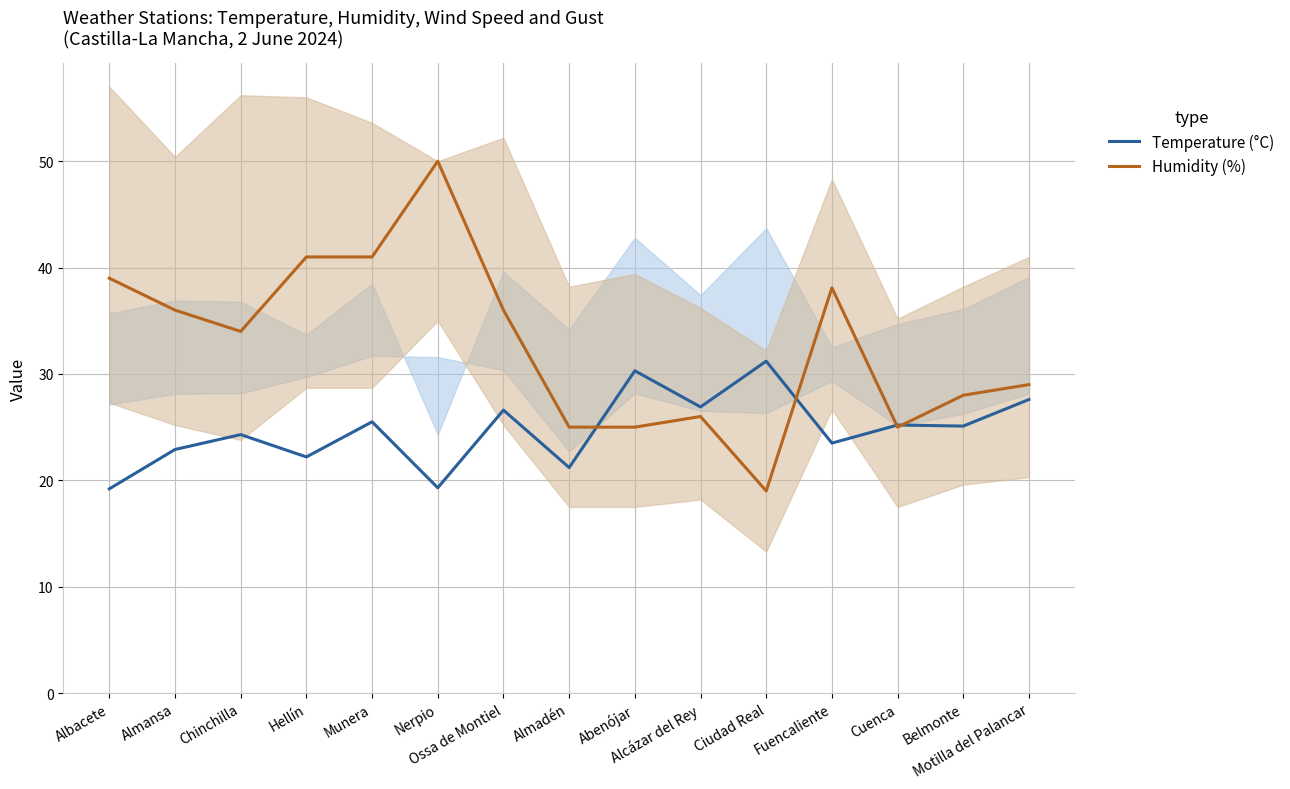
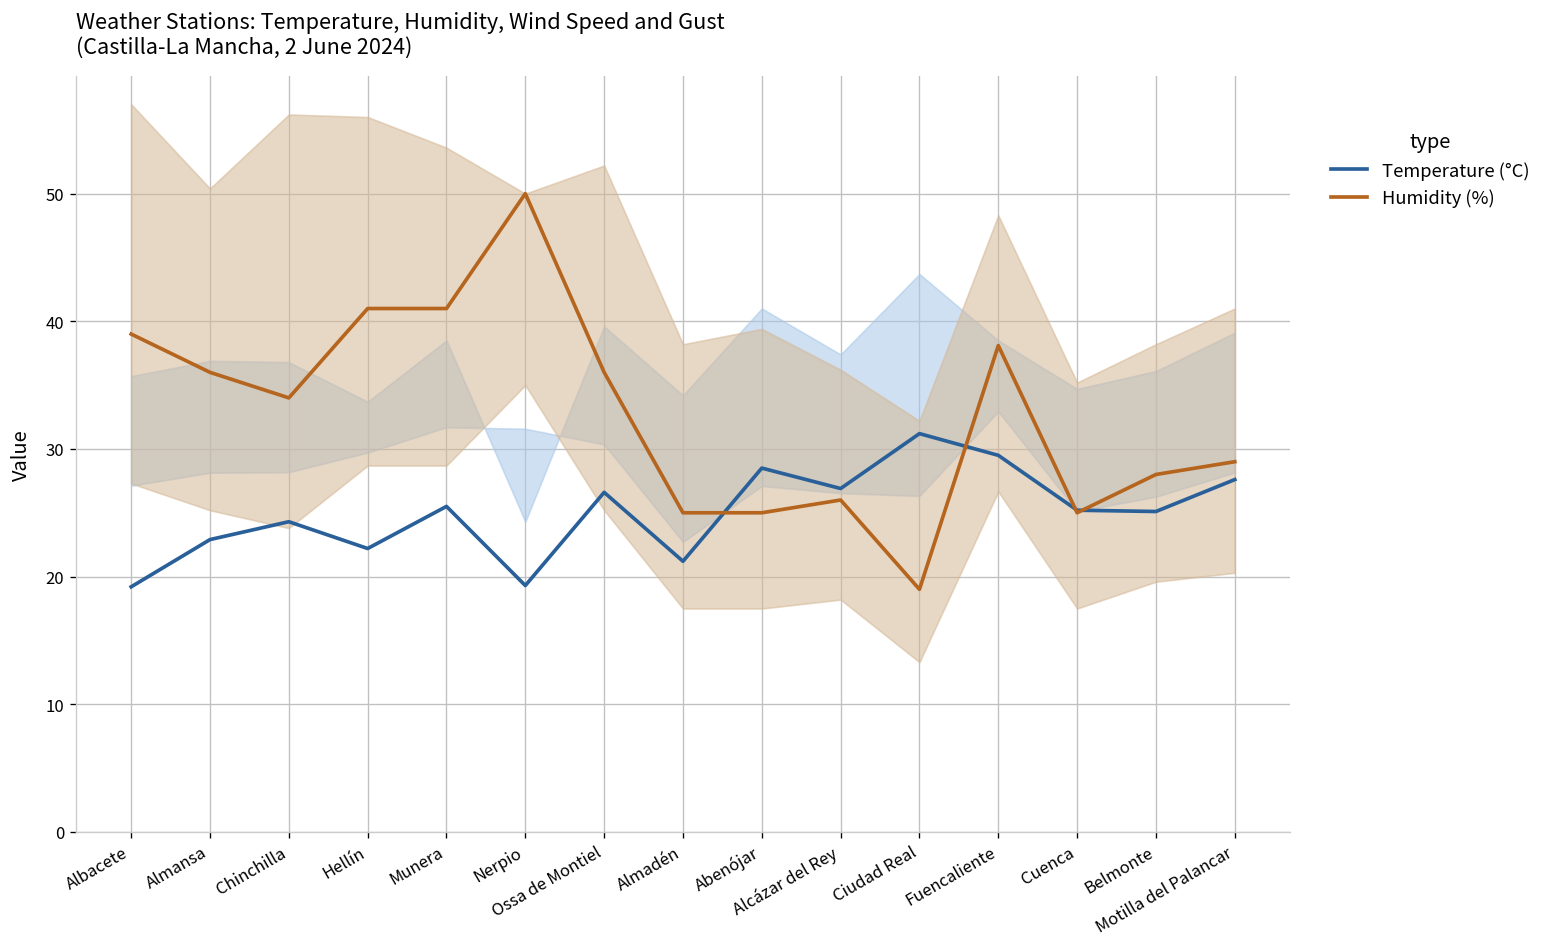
Temperature (°C), Abenójar: 30.3 -> 28.5
Temperature (°C), Fuencaliente: 23.5 -> 29.5
